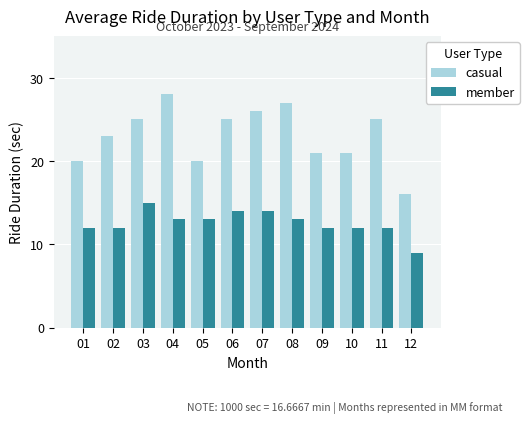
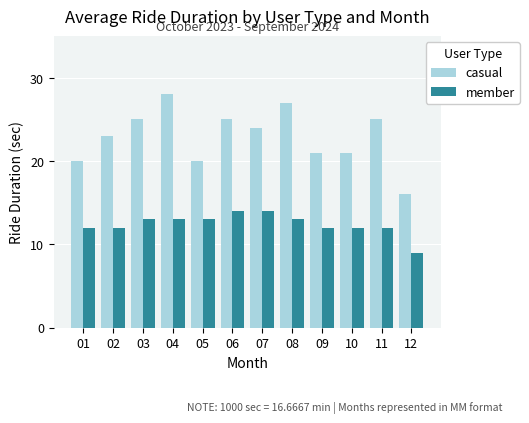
member, 03: 15 -> 13
casual, 07: 26 -> 24
